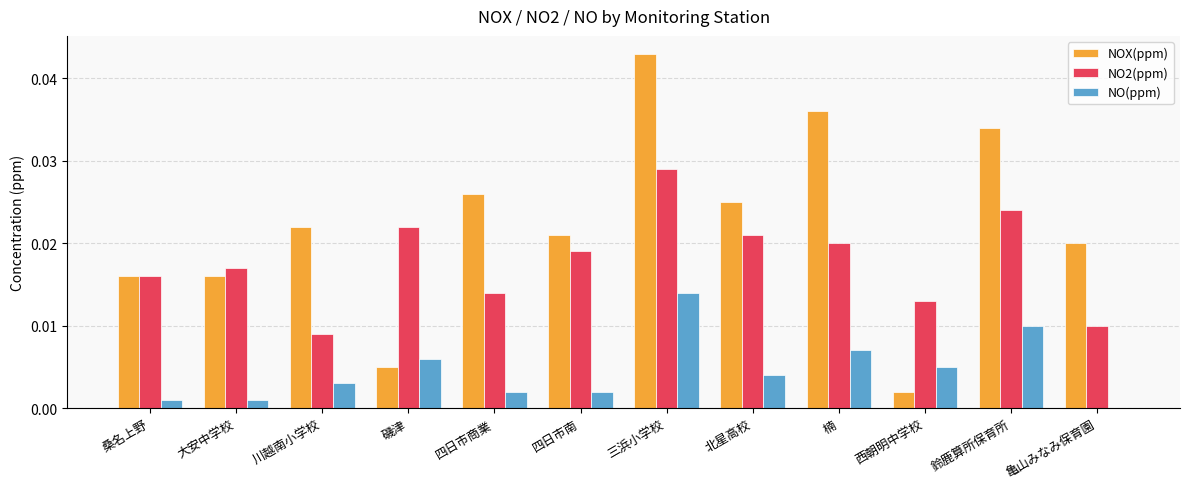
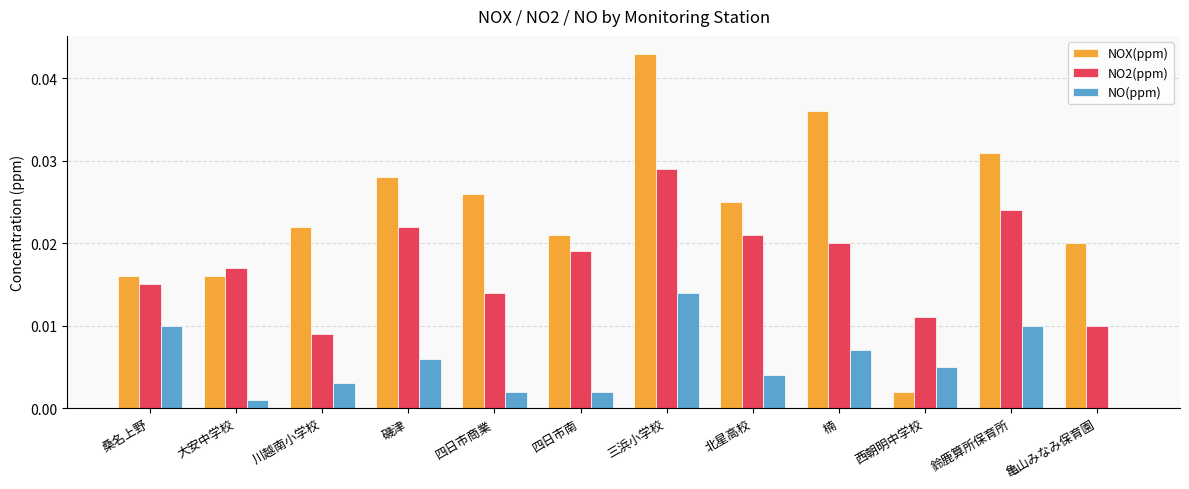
NO2(ppm), 桑名上野: 0.016 -> 0.015
NO(ppm), 桑名上野: 0.001 -> 0.010
NOX(ppm), 磯津: 0.005 -> 0.028
NO2(ppm), 西朝明中学校: 0.013 -> 0.011
NOX(ppm), 鈴鹿算所保育所: 0.034 -> 0.031
